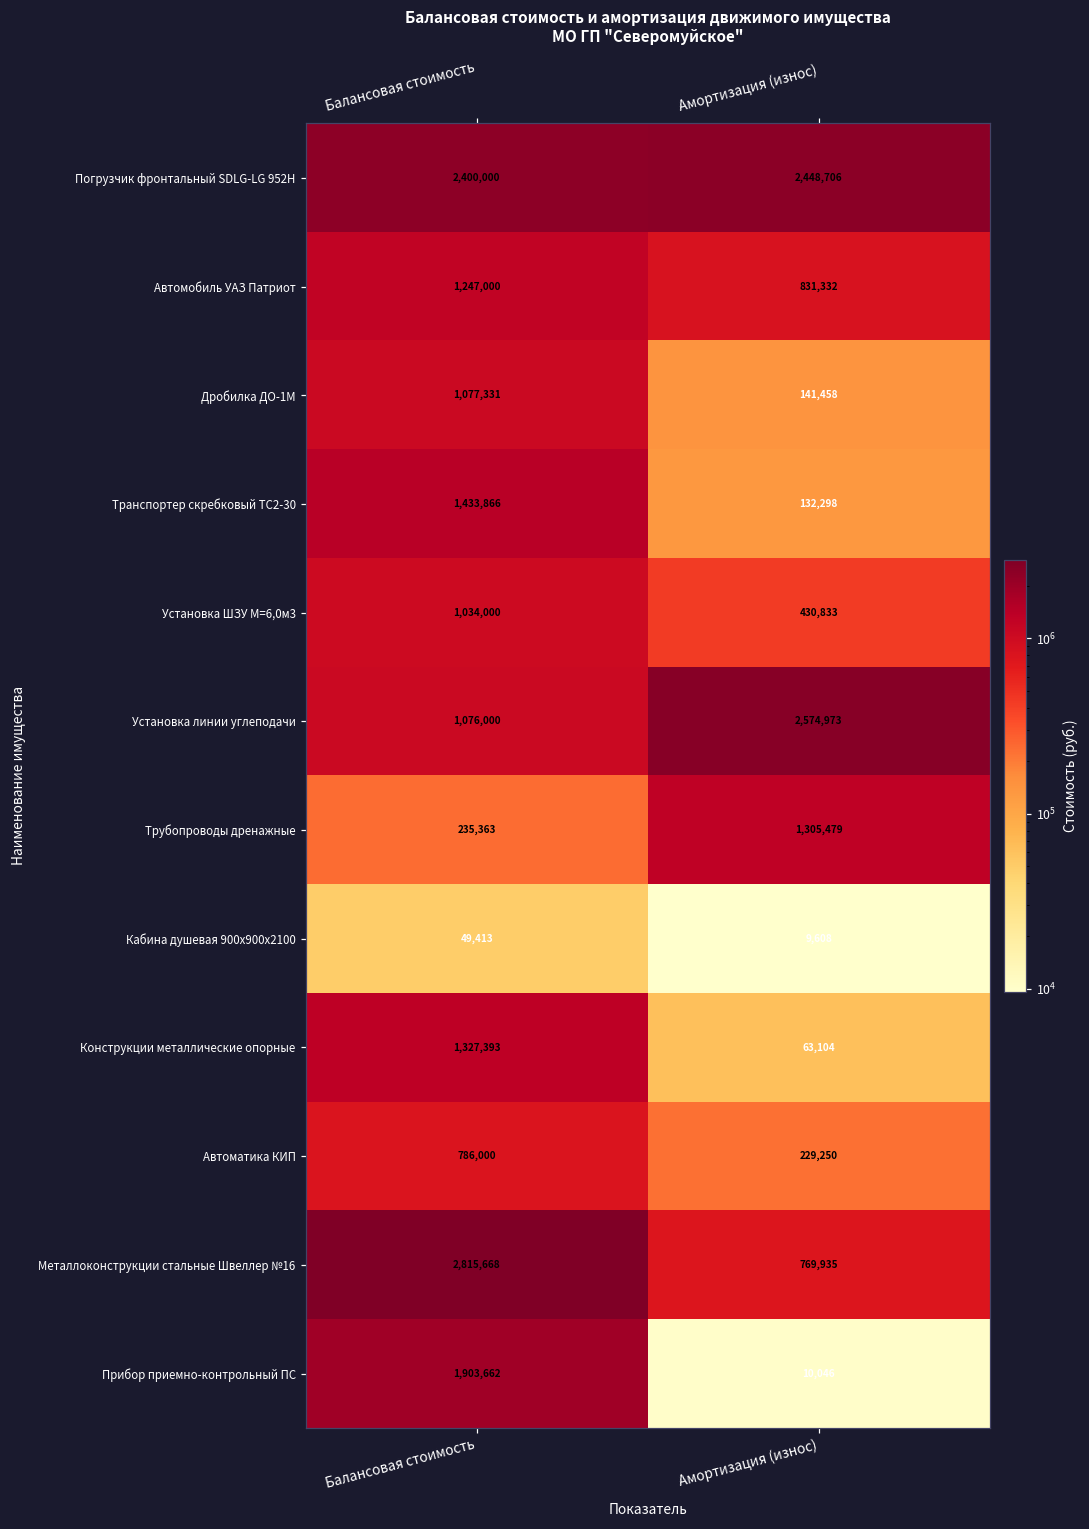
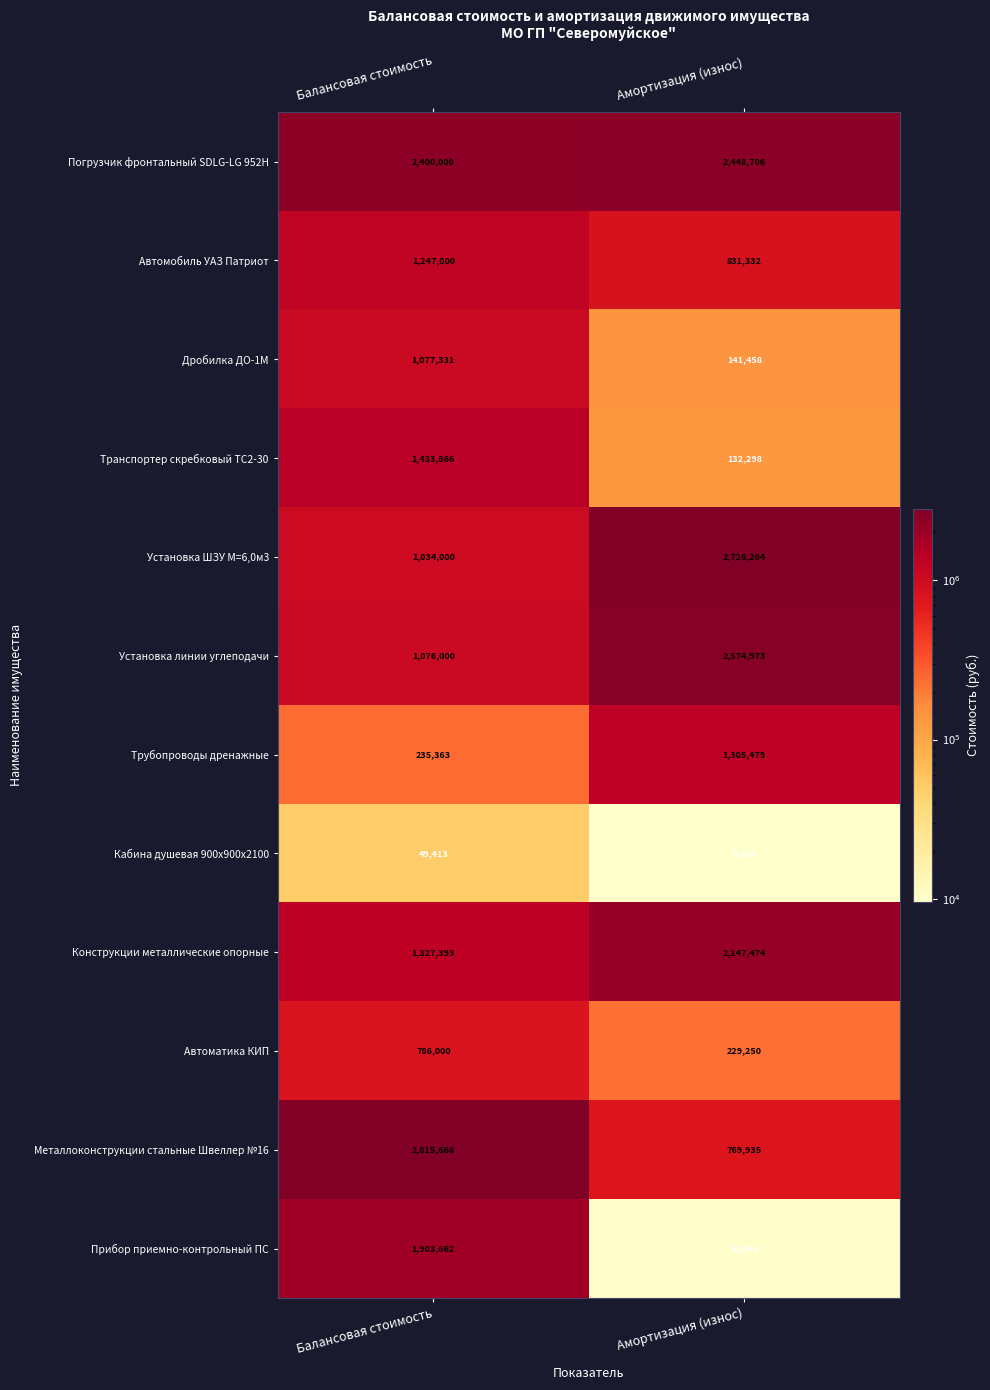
Установка ШЗУ М=6,0м3, Амортизация (износ): 430,833 -> 2,726,204
Конструкции металлические опорные, Амортизация (износ): 63,104 -> 2,147,474
